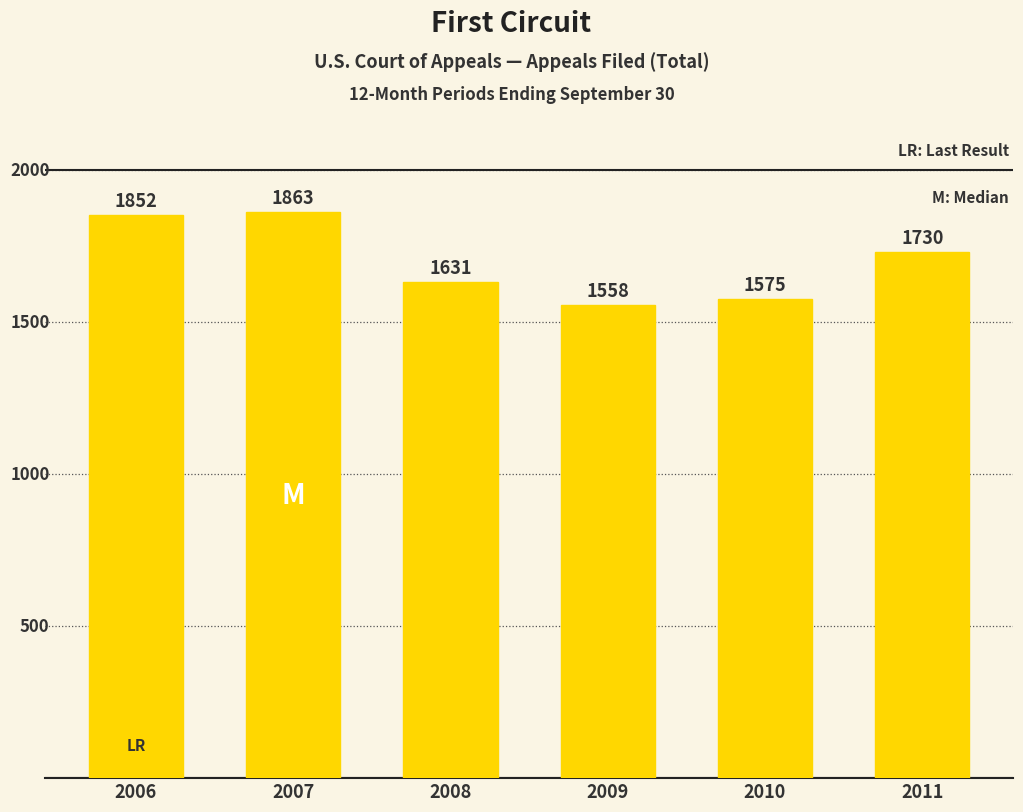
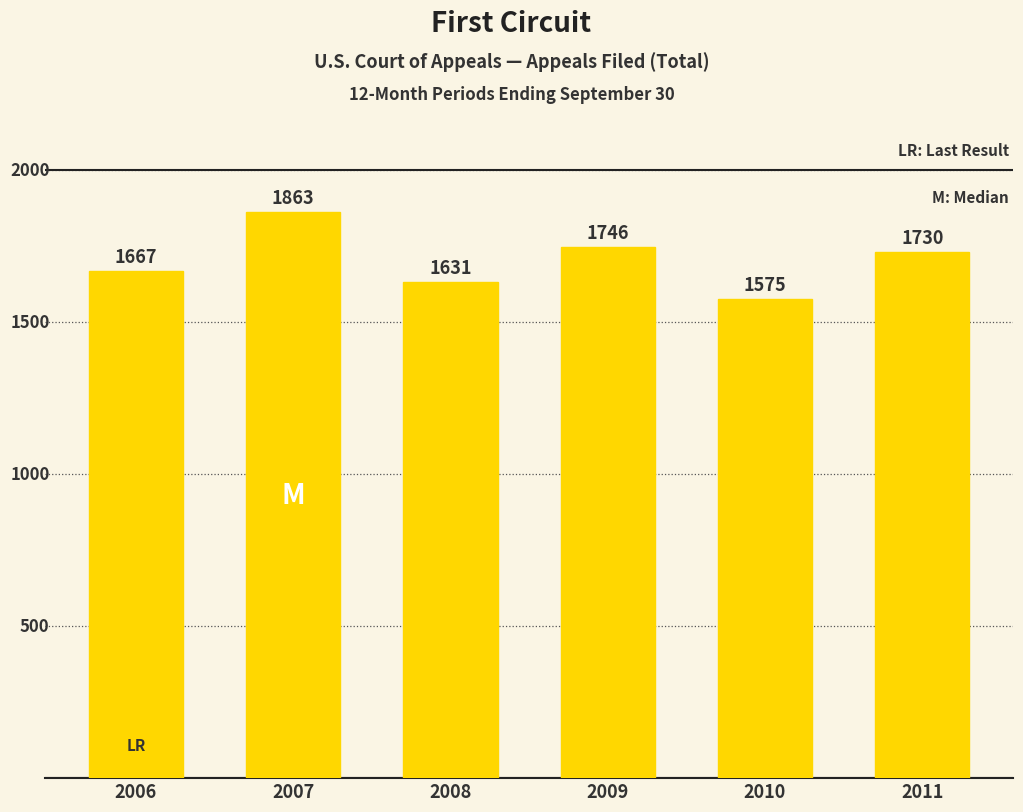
2006: 1852 -> 1667
2009: 1558 -> 1746
